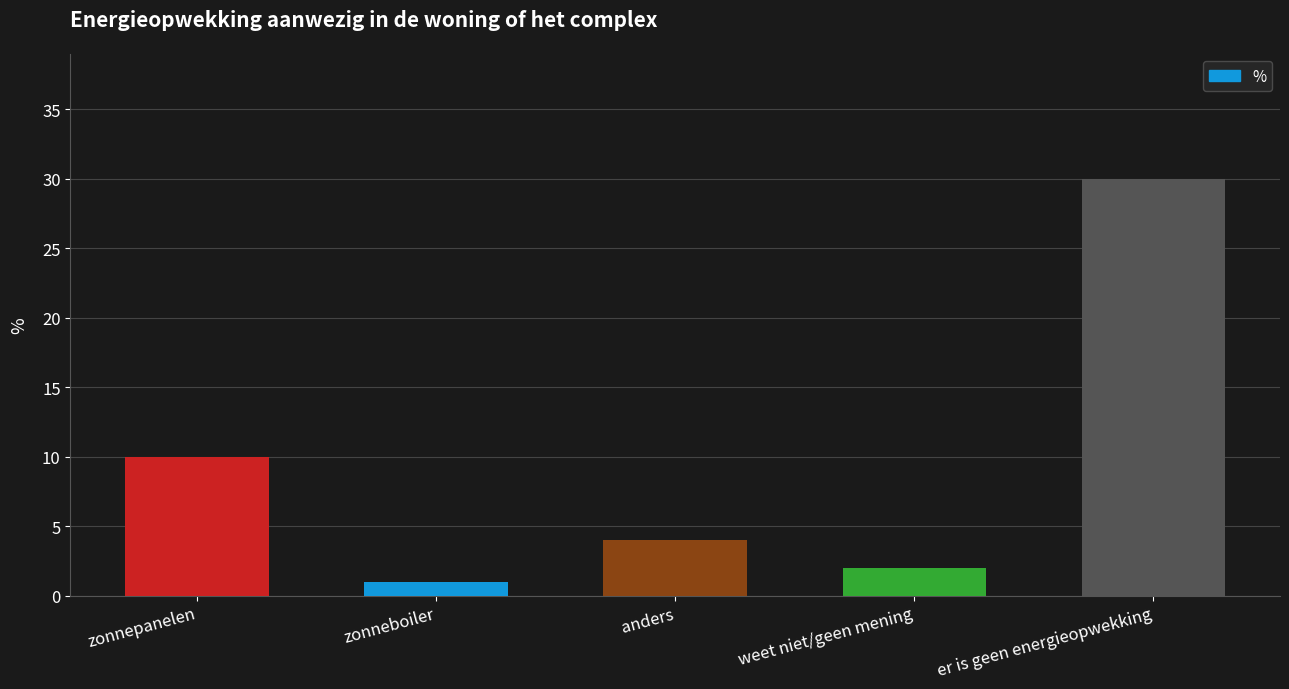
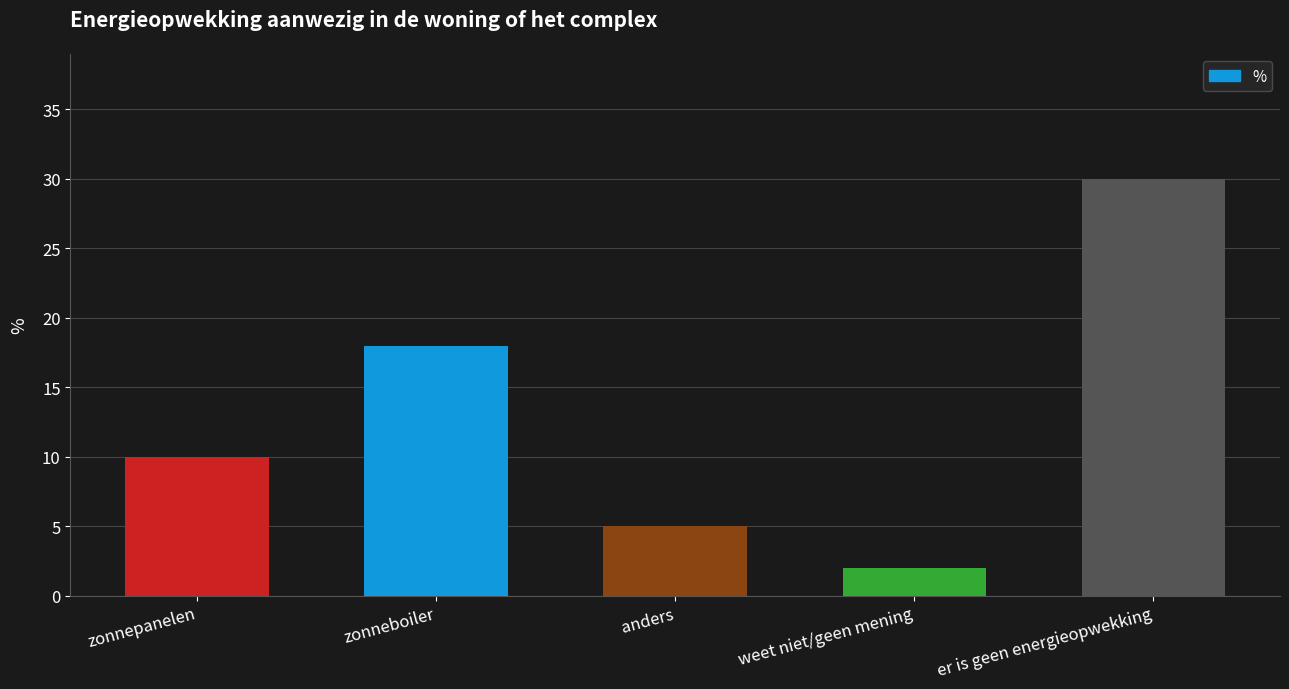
zonneboiler: 1 -> 18
anders: 4 -> 5
